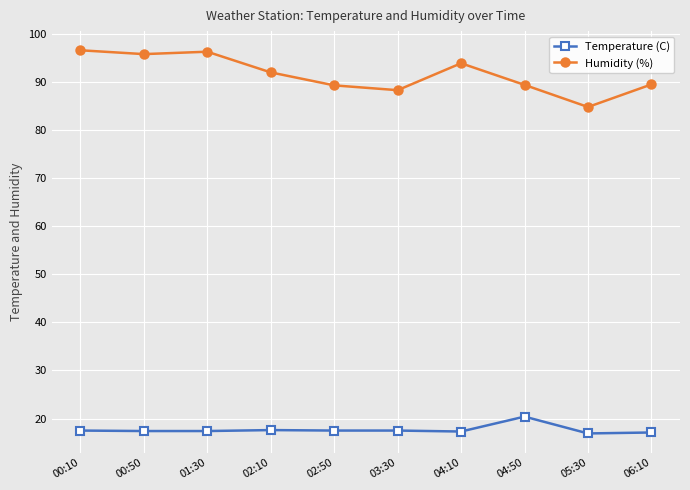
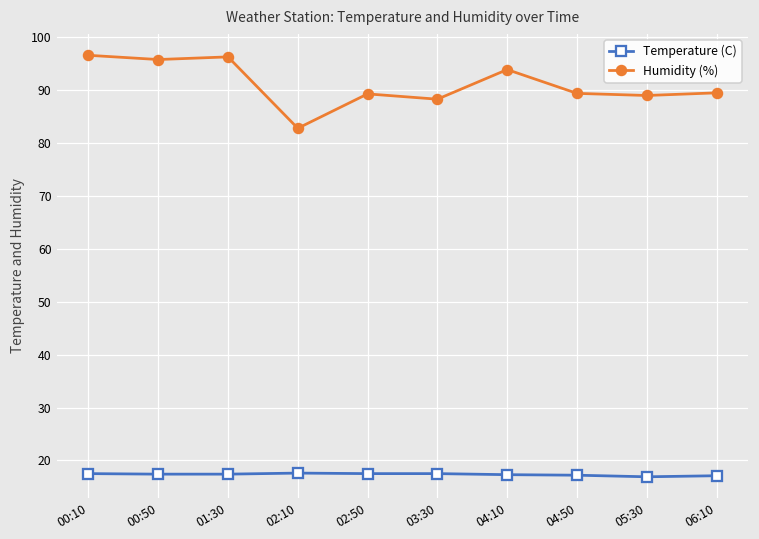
Humidity (%), 02:10: 92 -> 83
Temperature (C), 04:50: 20 -> 17
Humidity (%), 05:30: 85 -> 89
